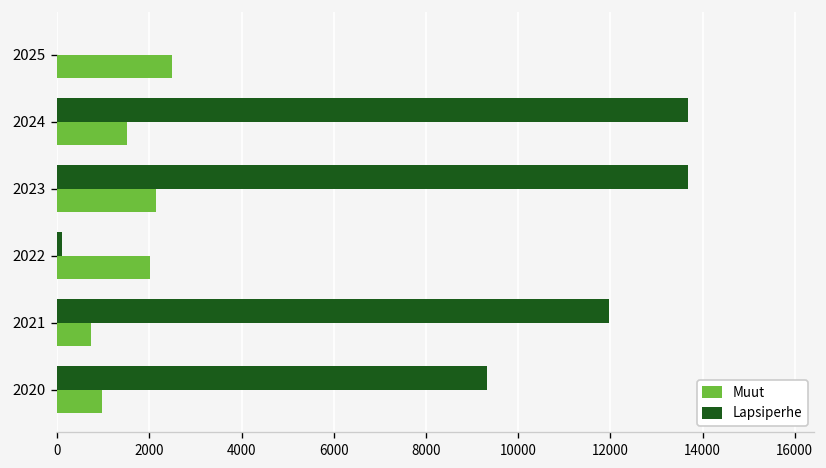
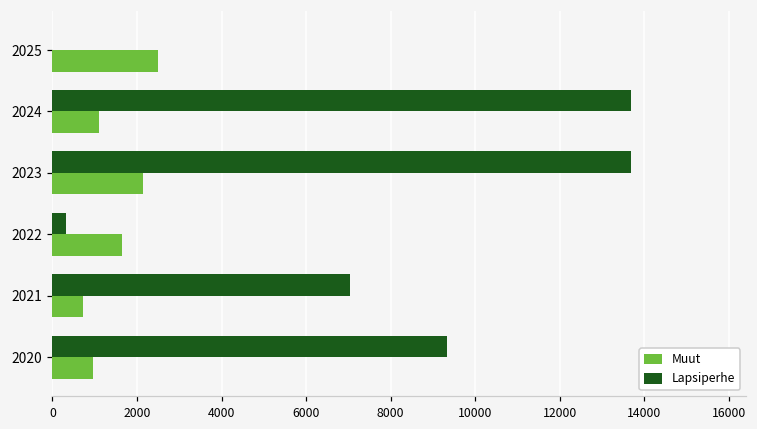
Muut, 2024: 1500 -> 1100
Lapsiperhe, 2022: 100 -> 300
Muut, 2022: 2000 -> 1700
Lapsiperhe, 2021: 12000 -> 7100
